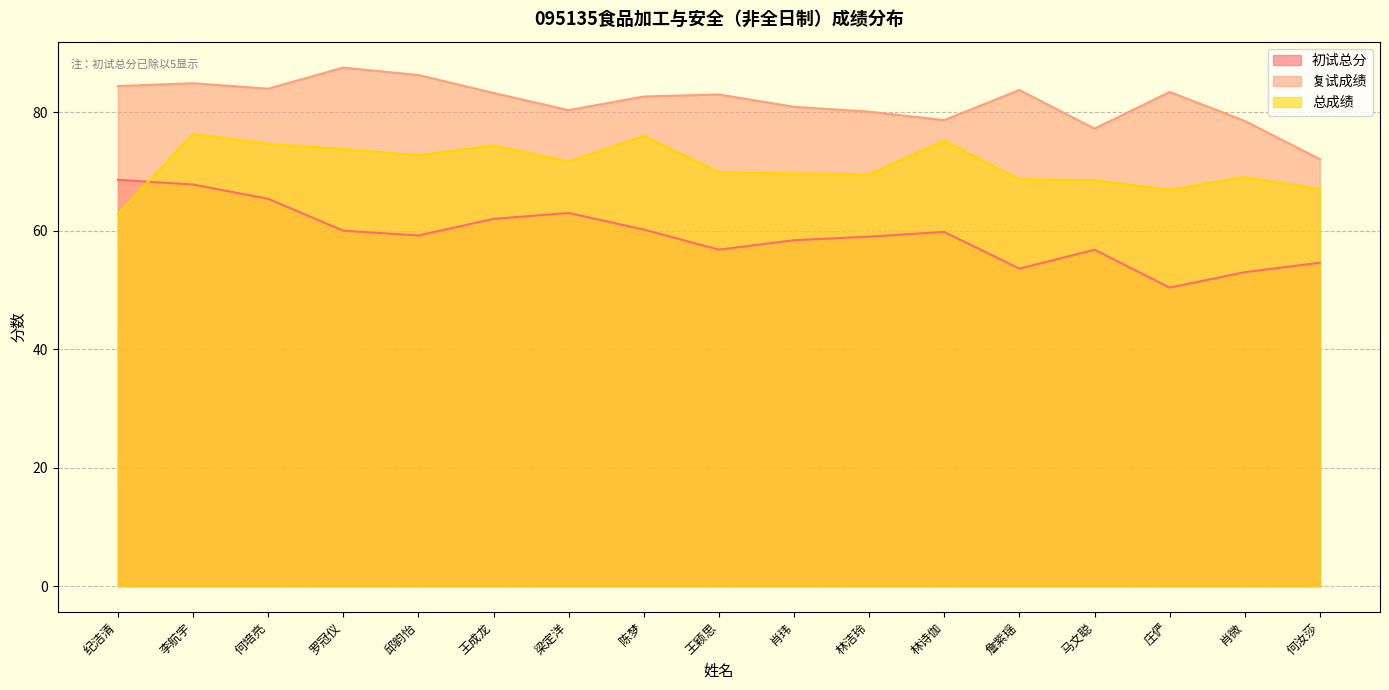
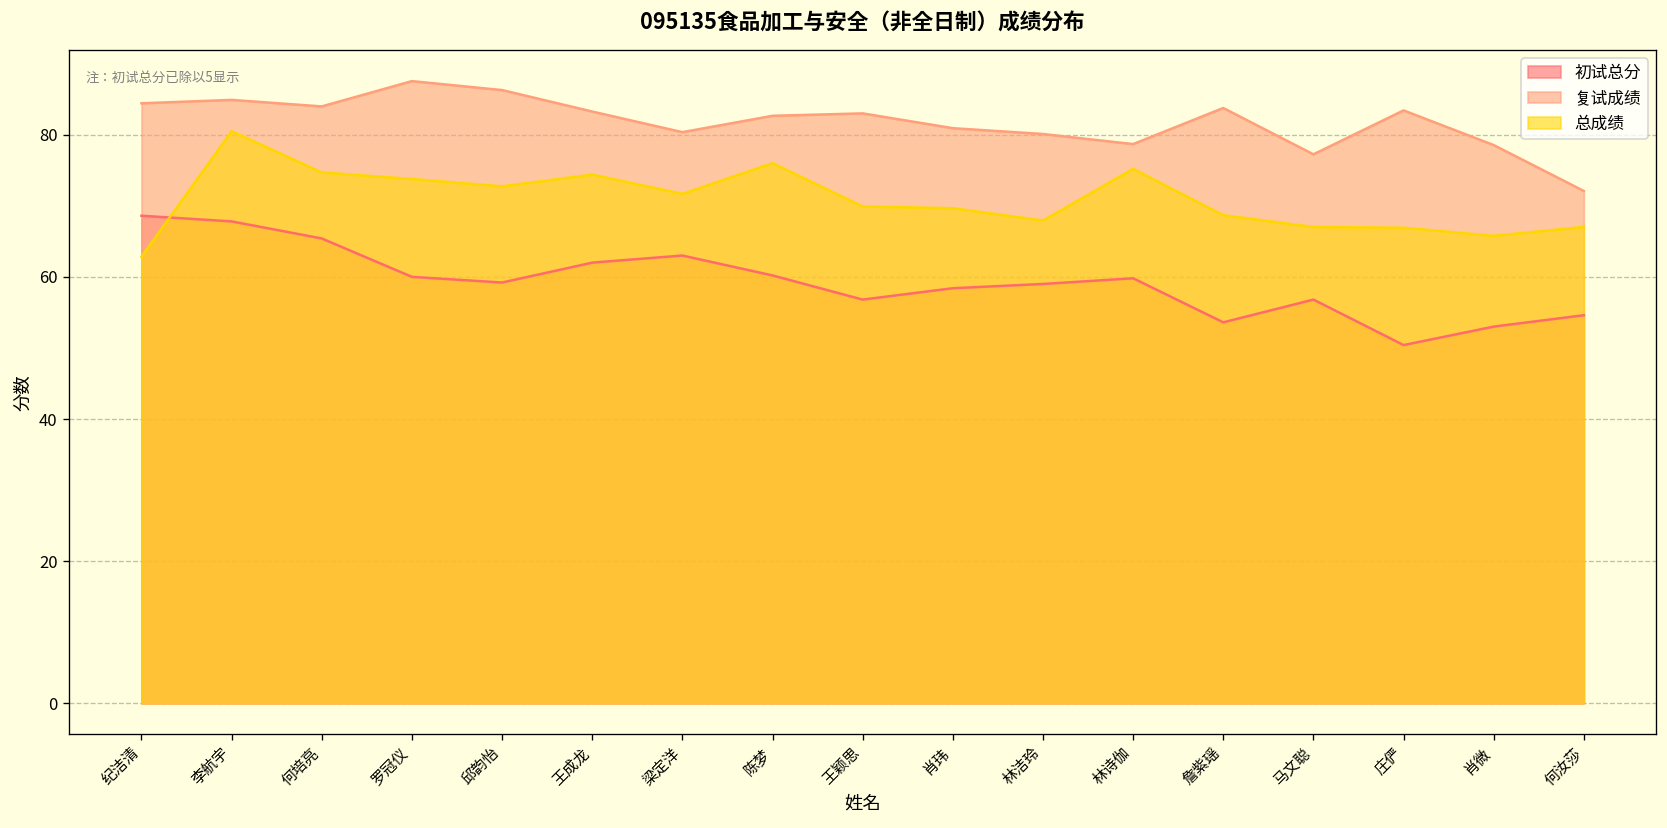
总成绩, 李航宇: 76 -> 81
总成绩, 林洁玲: 70 -> 68
总成绩, 马文聪: 69 -> 67
总成绩, 肖微: 69 -> 66
